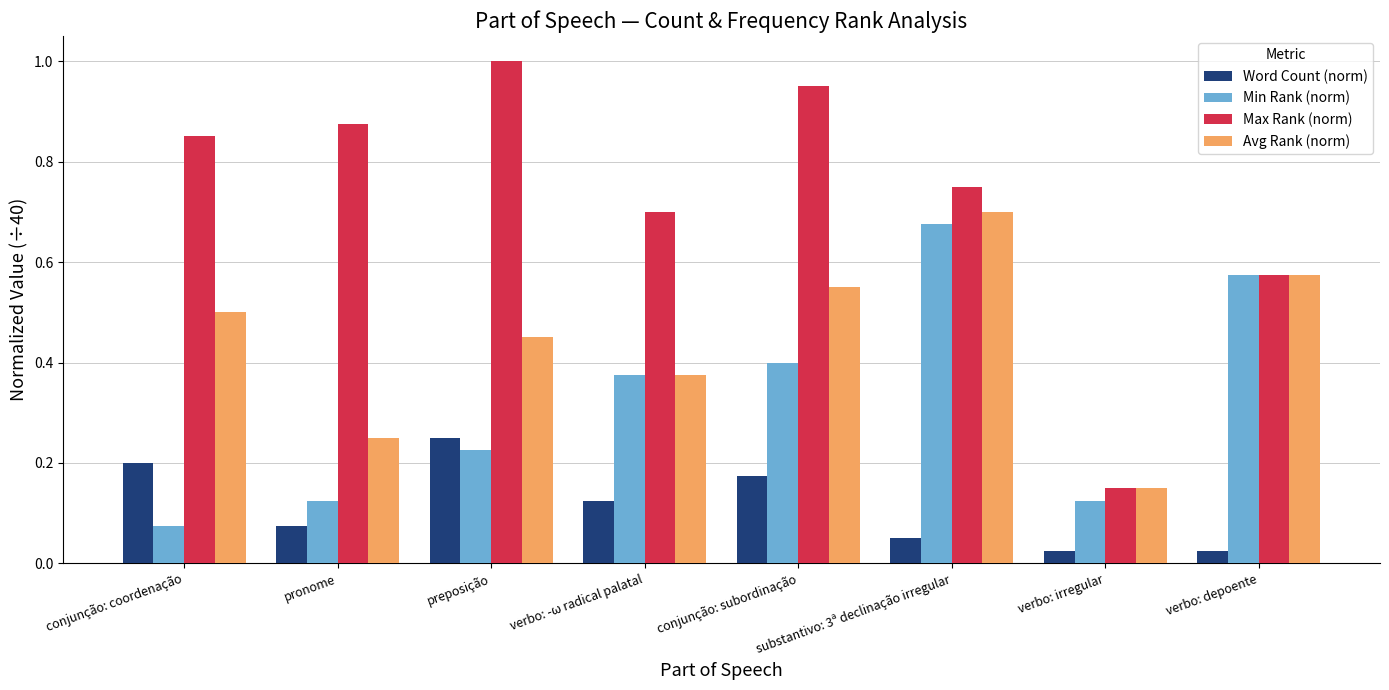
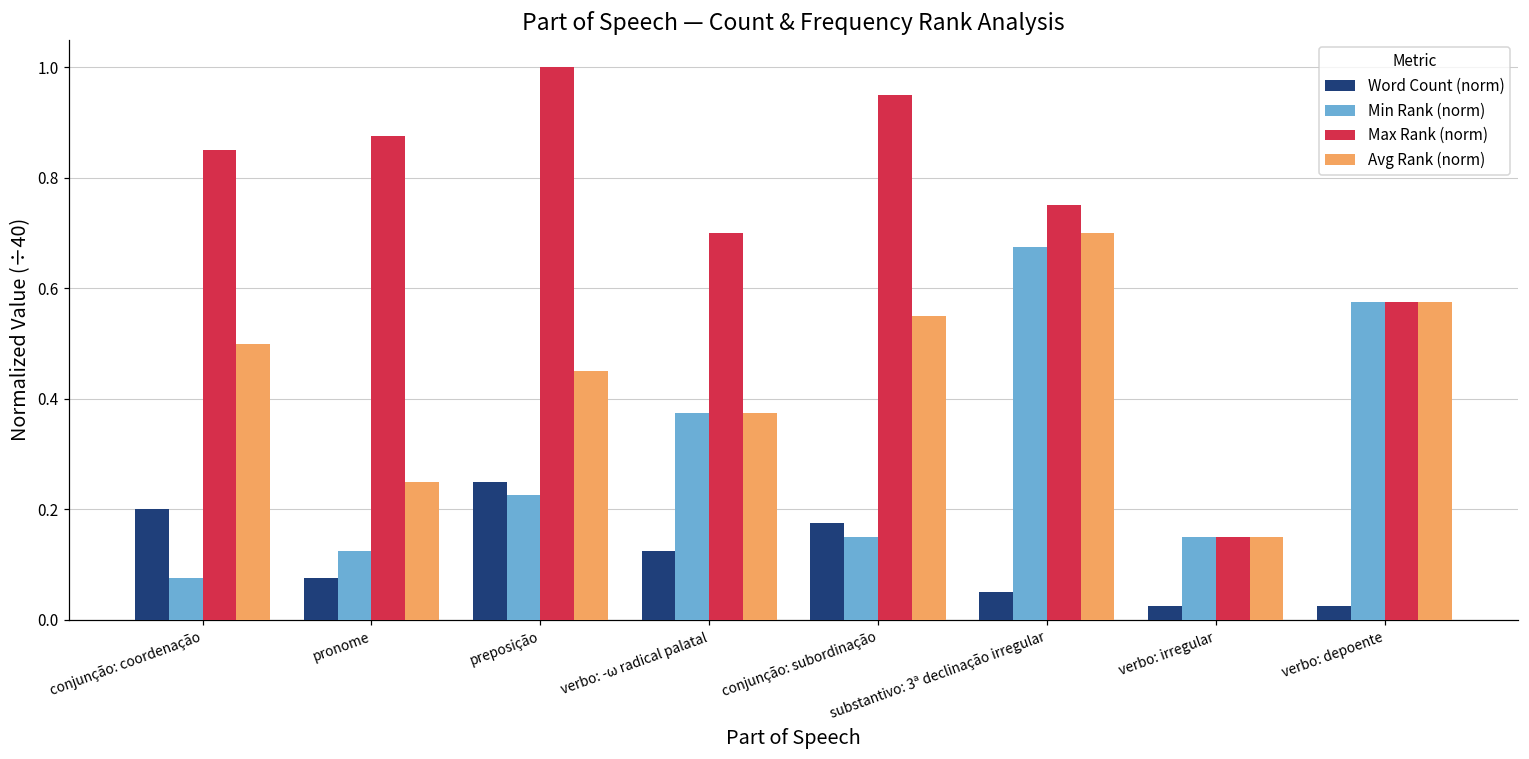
Min Rank (norm), conjunção: subordinação: 0.40 -> 0.15
Min Rank (norm), verbo: irregular: 0.13 -> 0.15
